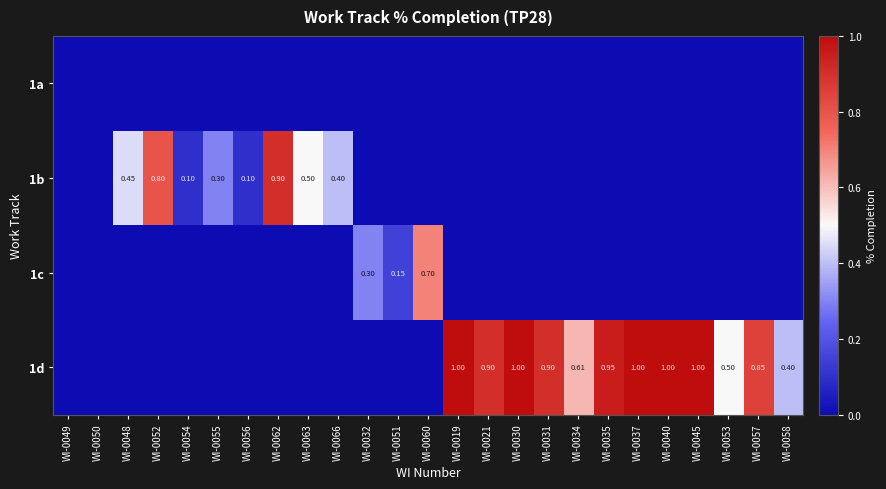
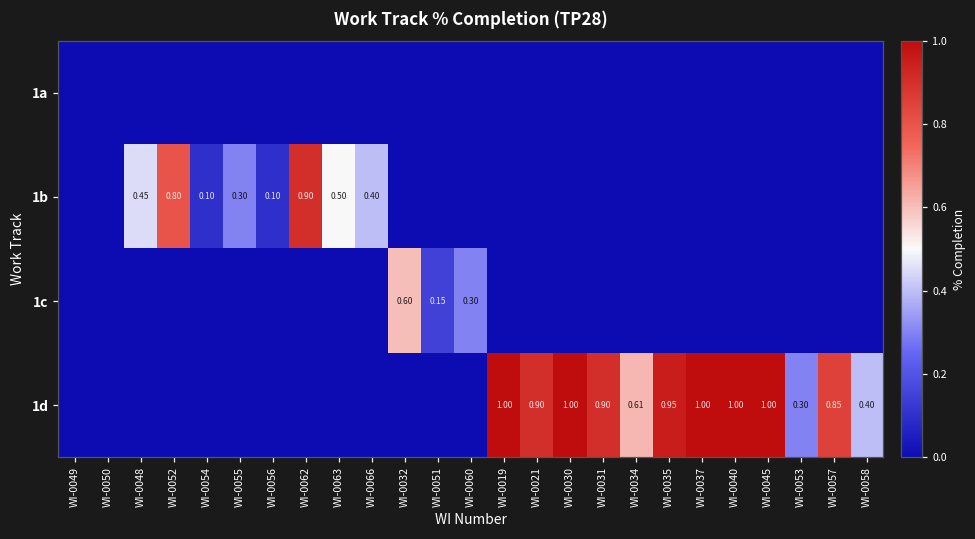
1c, WI-0032: 0.30 -> 0.60
1c, WI-0060: 0.70 -> 0.30
1d, WI-0053: 0.50 -> 0.30
